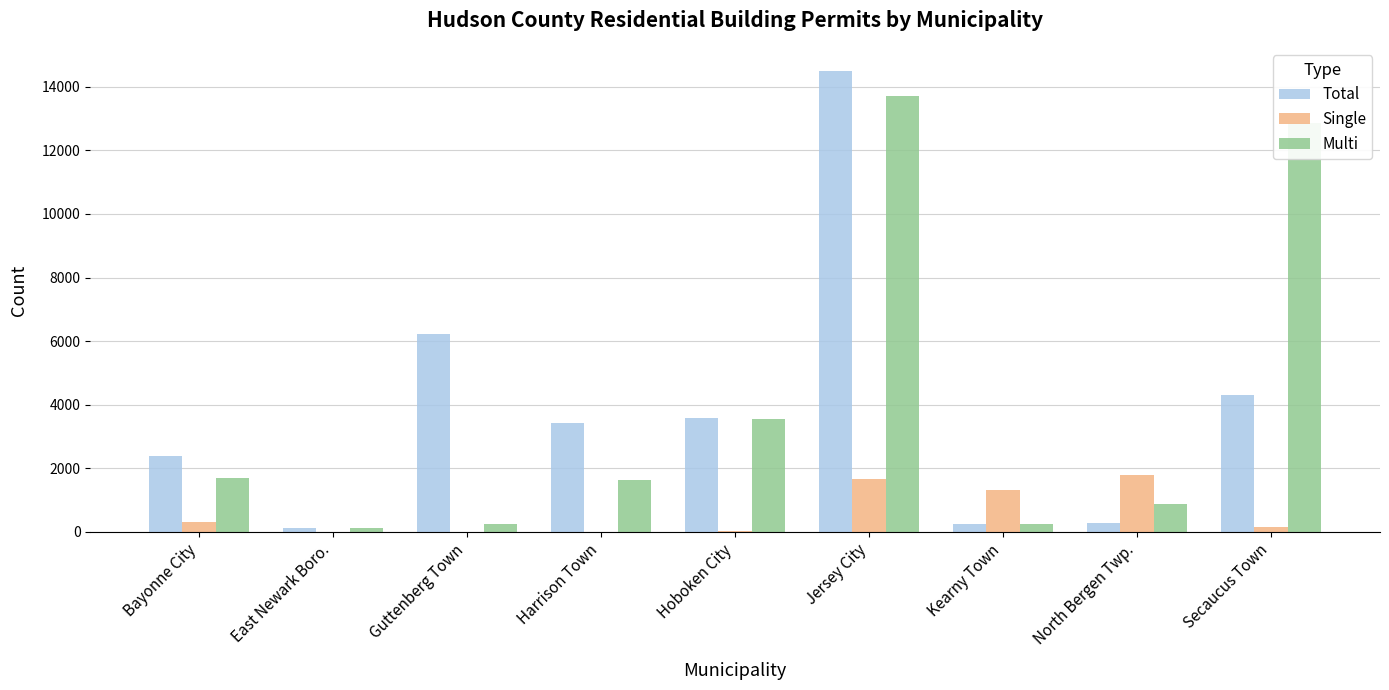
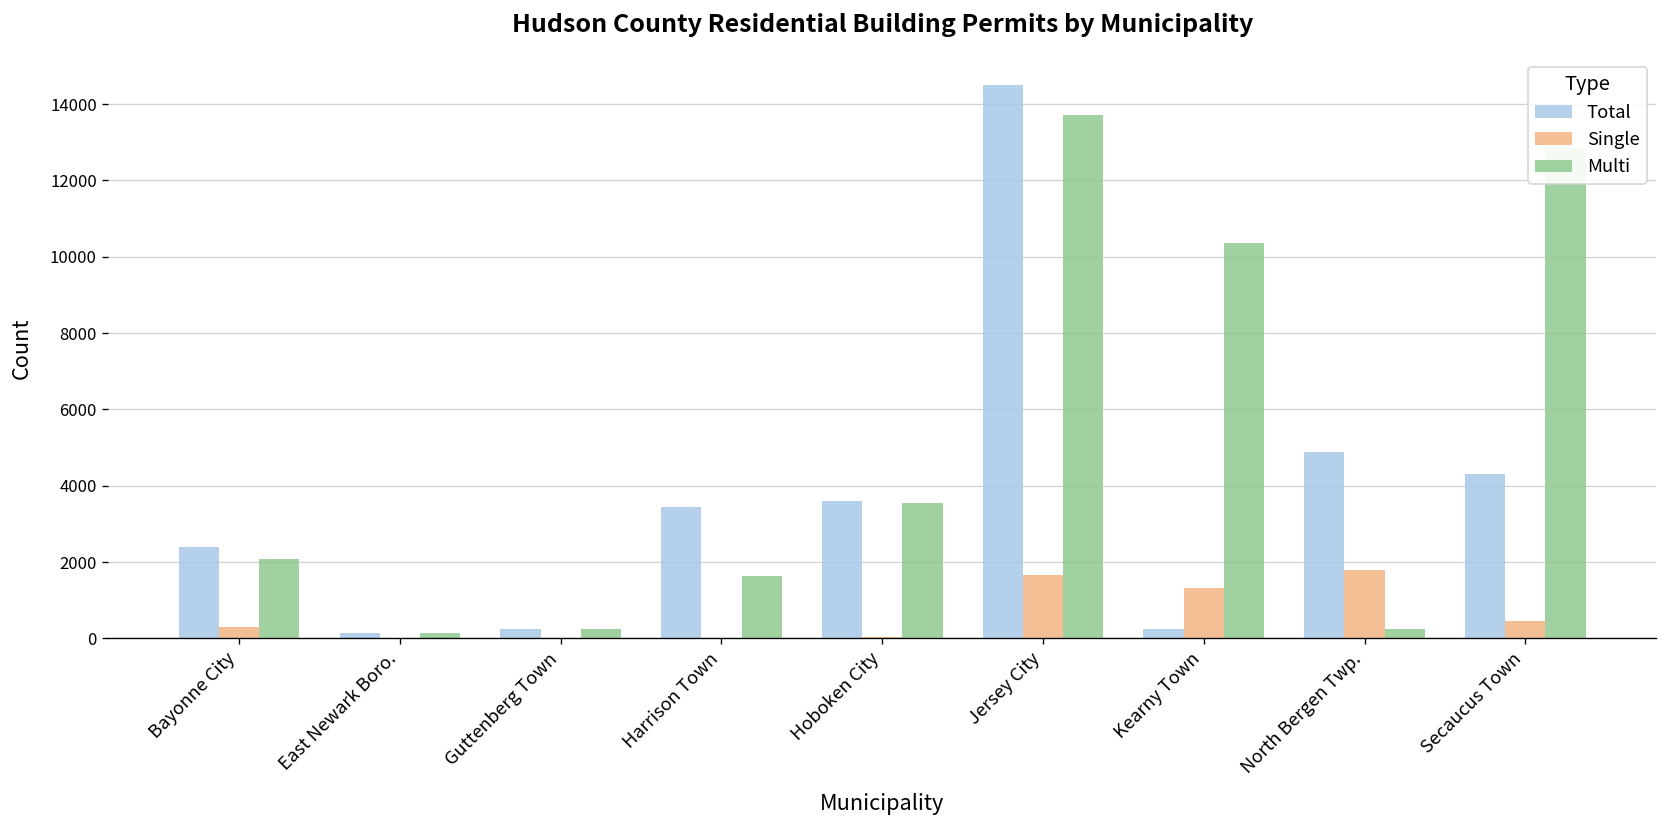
Multi, Bayonne City: 1700 -> 2100
Total, Guttenberg Town: 6200 -> 200
Multi, Kearny Town: 200 -> 10400
Total, North Bergen Twp.: 300 -> 4900
Multi, North Bergen Twp.: 900 -> 200
Single, Secaucus Town: 100 -> 400
